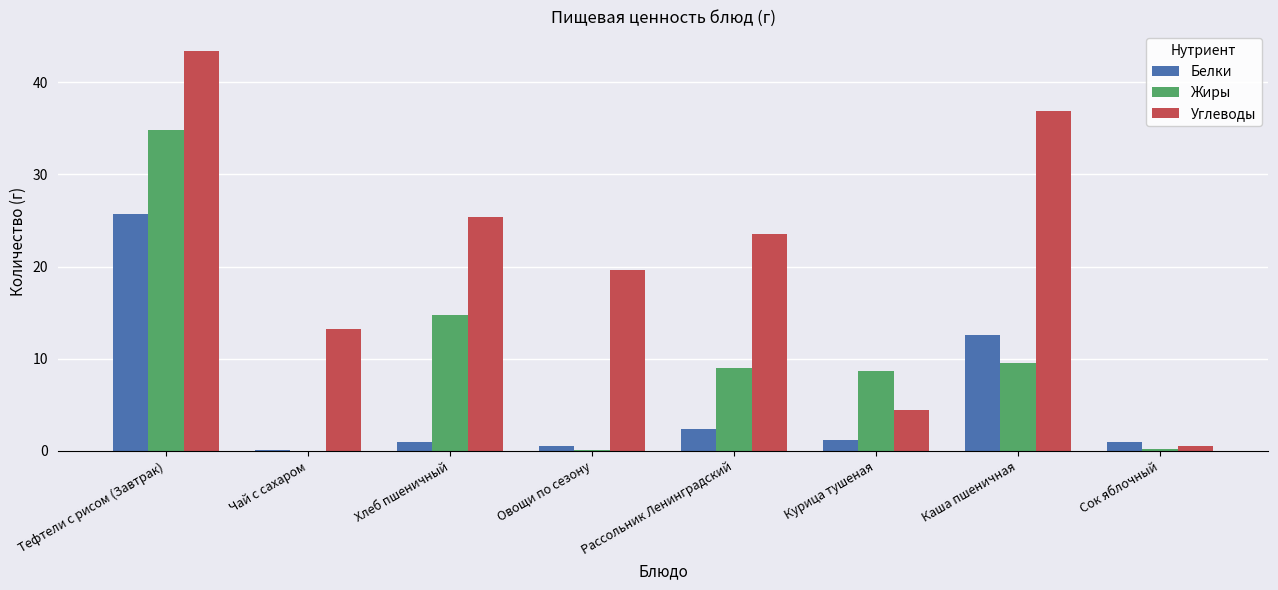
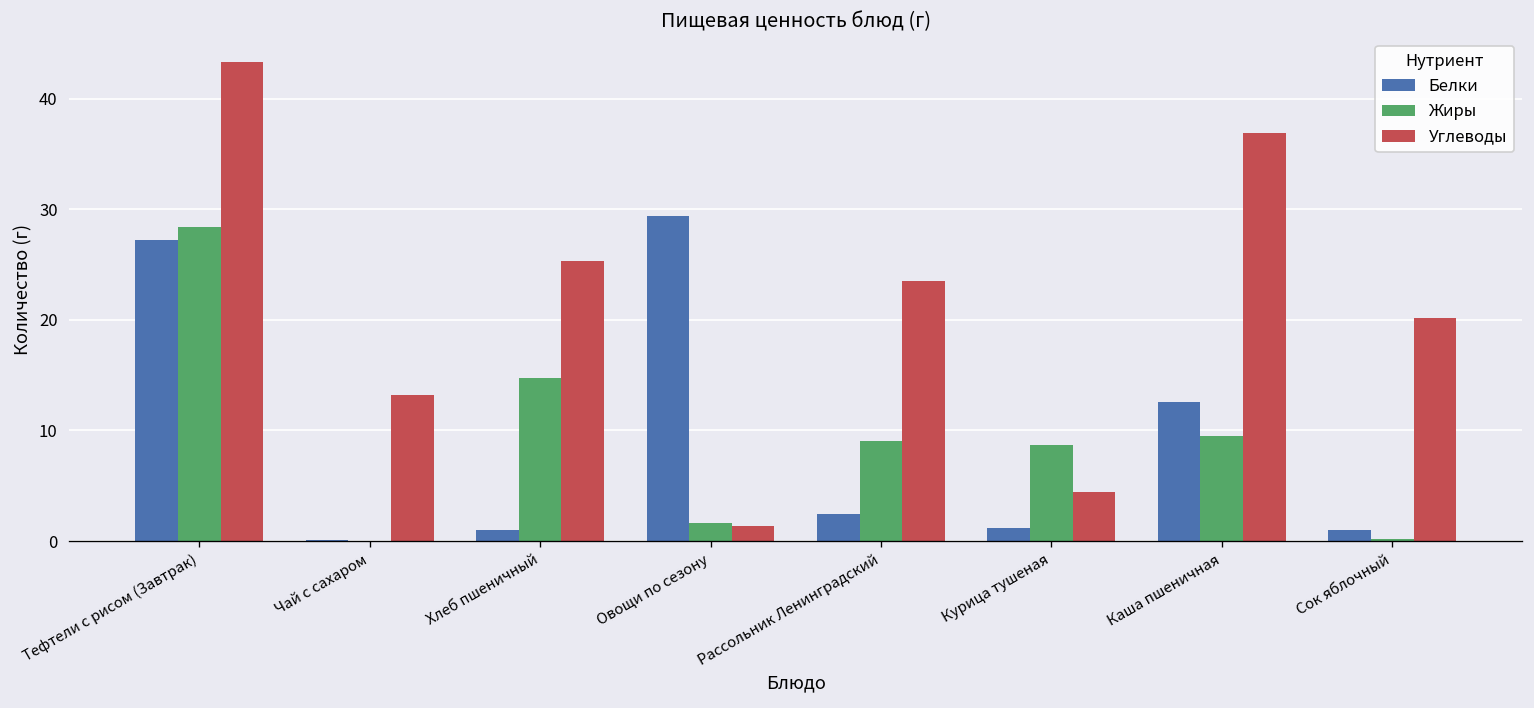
Белки, Тефтели с рисом (Завтрак): 26 -> 27
Жиры, Тефтели с рисом (Завтрак): 35 -> 28
Белки, Овощи по сезону: 0 -> 29
Жиры, Овощи по сезону: 0 -> 2
Углеводы, Овощи по сезону: 20 -> 1
Углеводы, Сок яблочный: 1 -> 20
